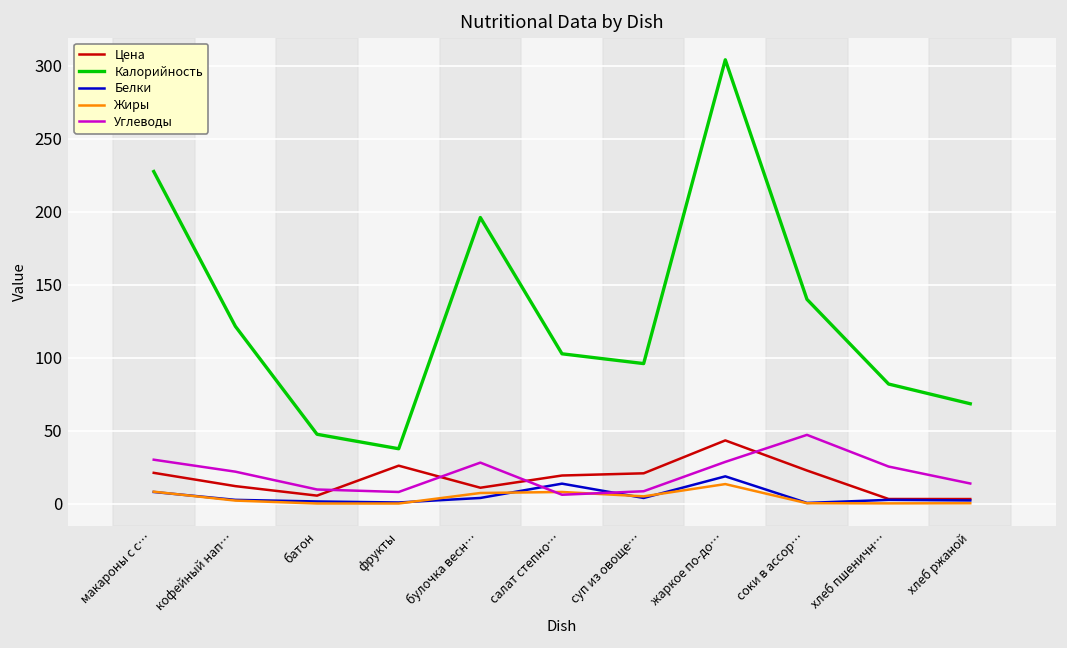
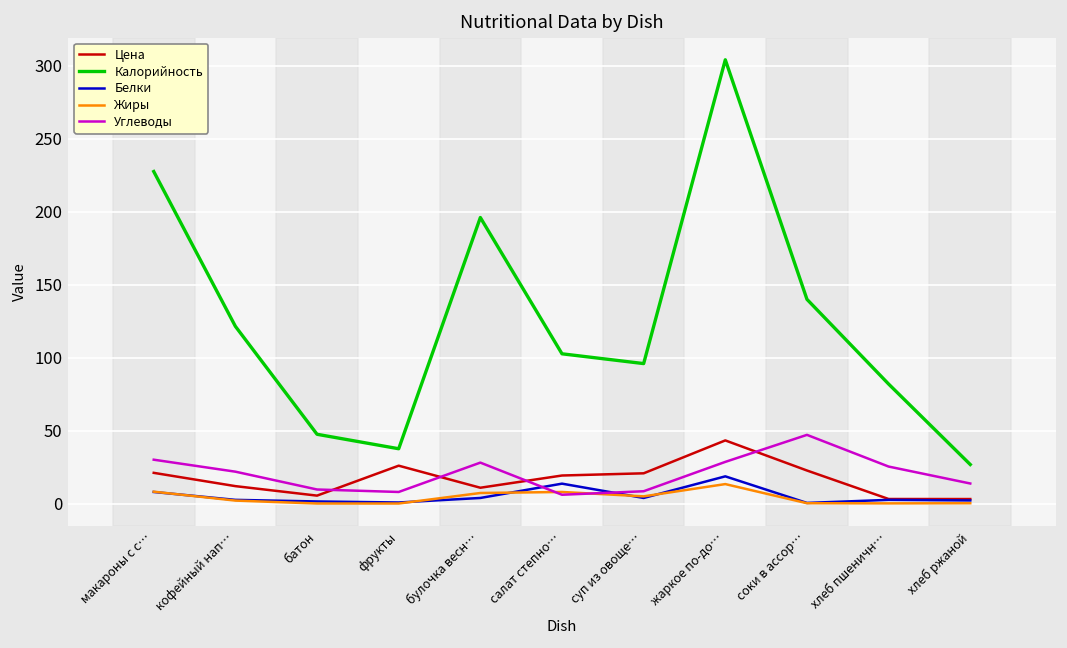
Калорийность, хлеб ржаной: 69 -> 27
